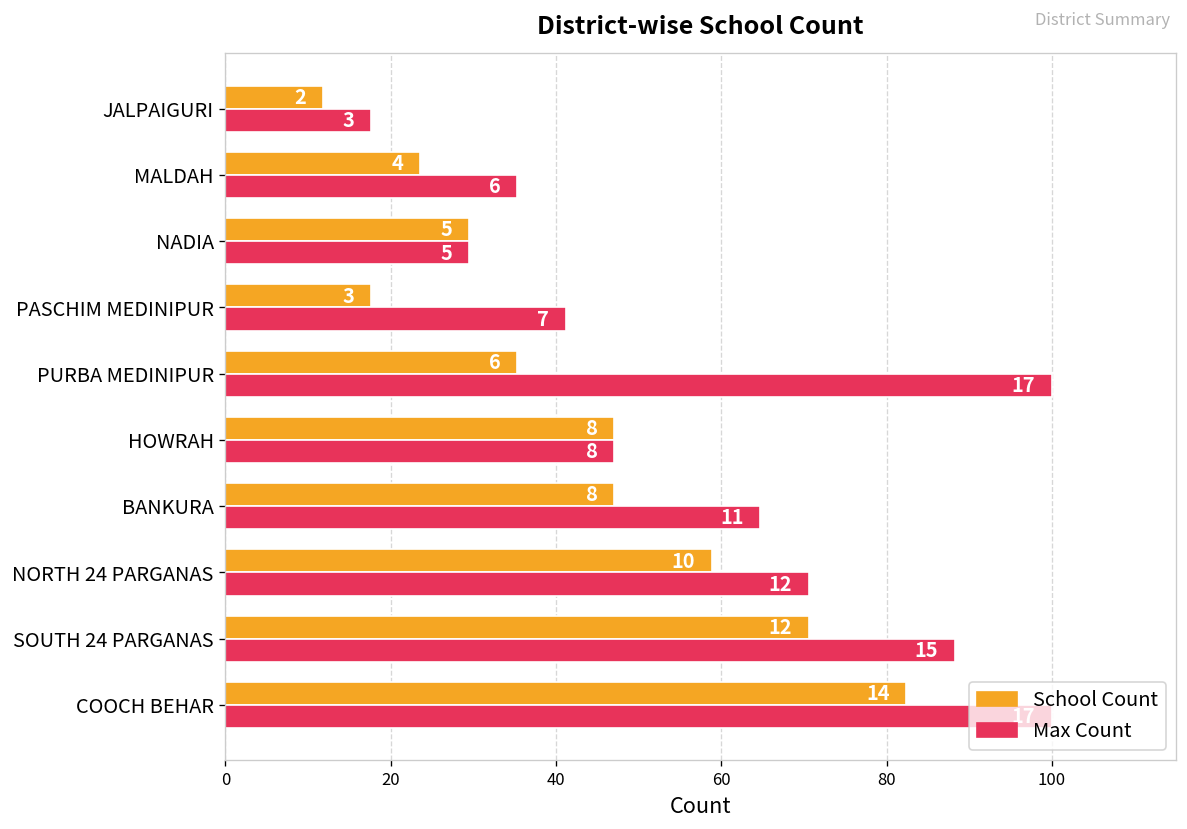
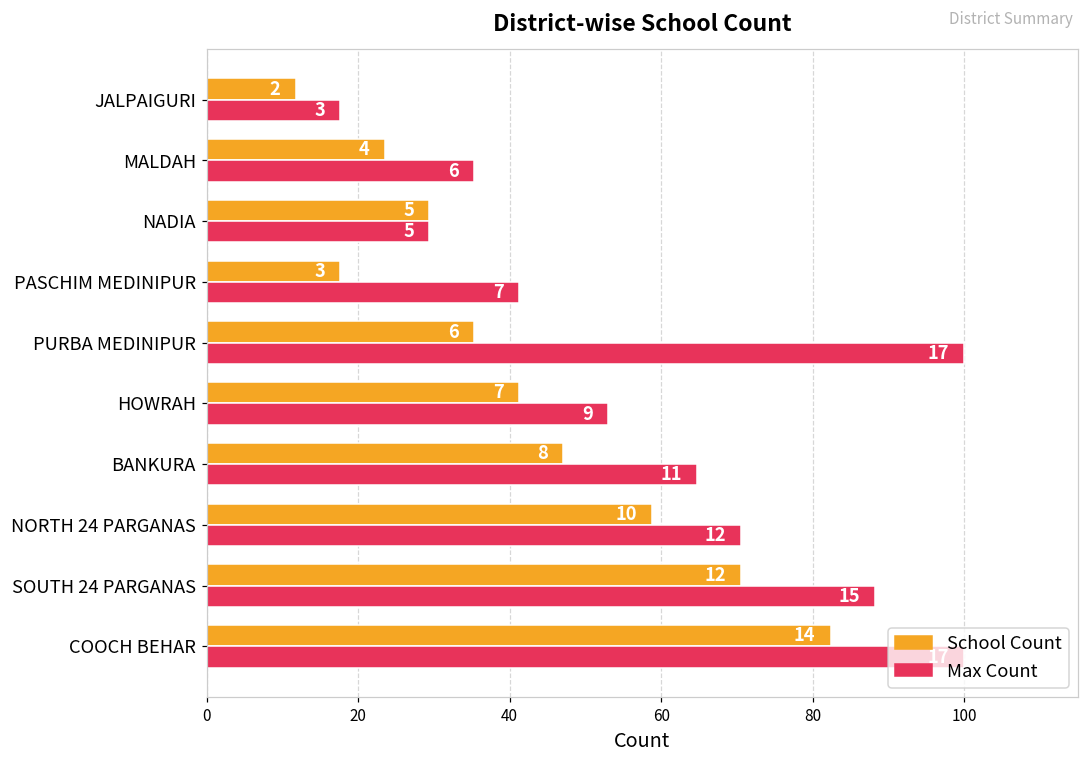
School Count, HOWRAH: 8 -> 7
Max Count, HOWRAH: 8 -> 9
